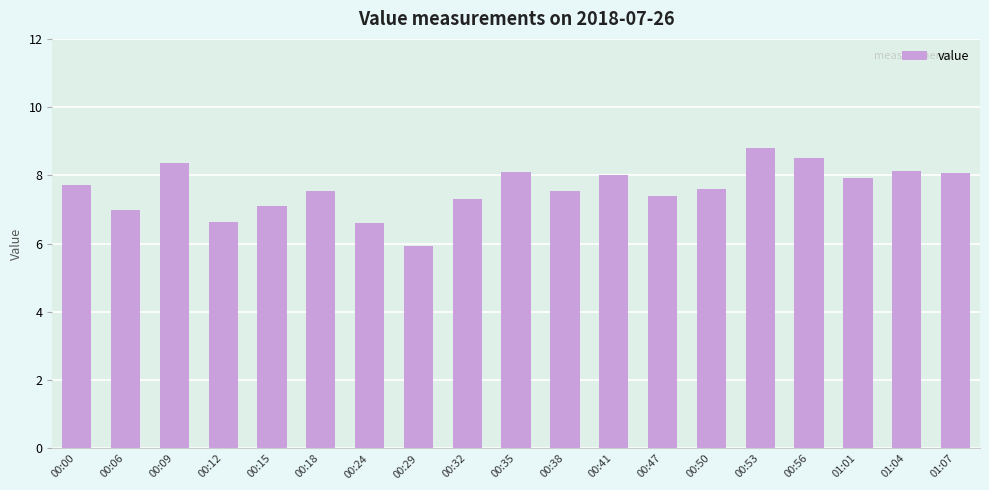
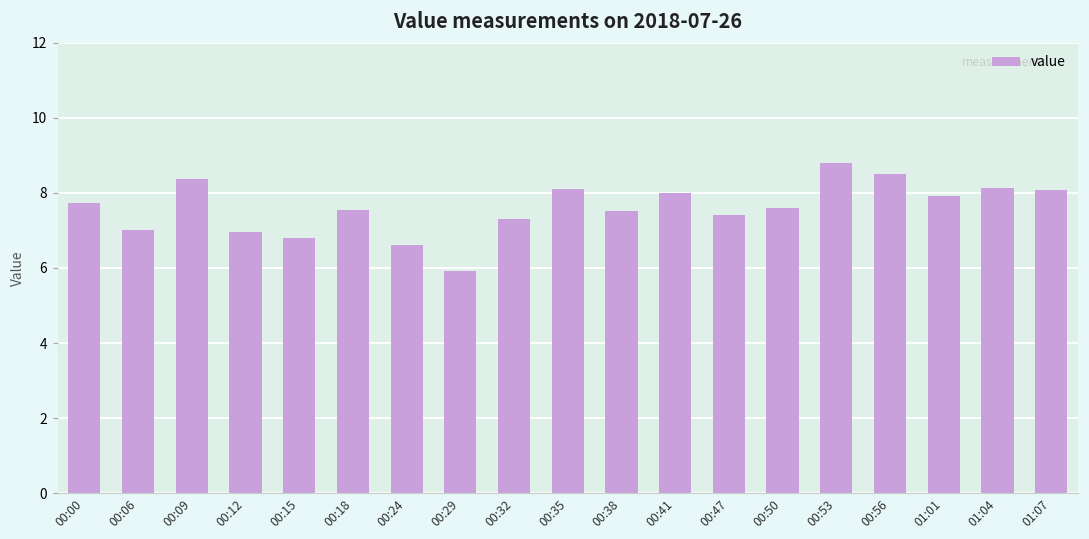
00:12: 6.6 -> 7.0
00:15: 7.1 -> 6.8
